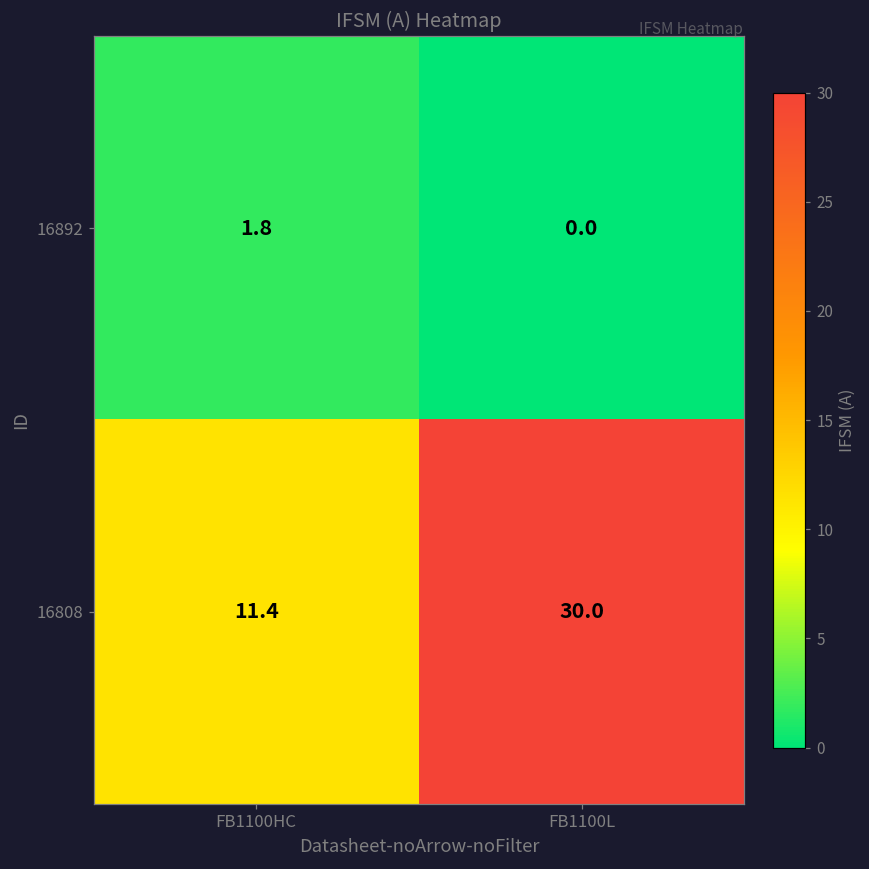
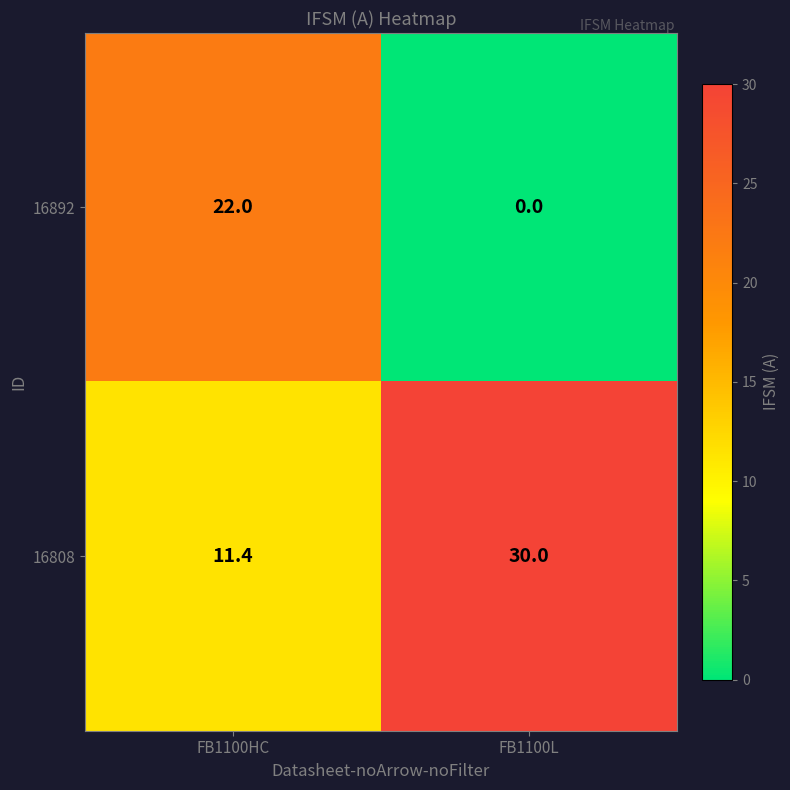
16892, FB1100HC: 1.8 -> 22.0
